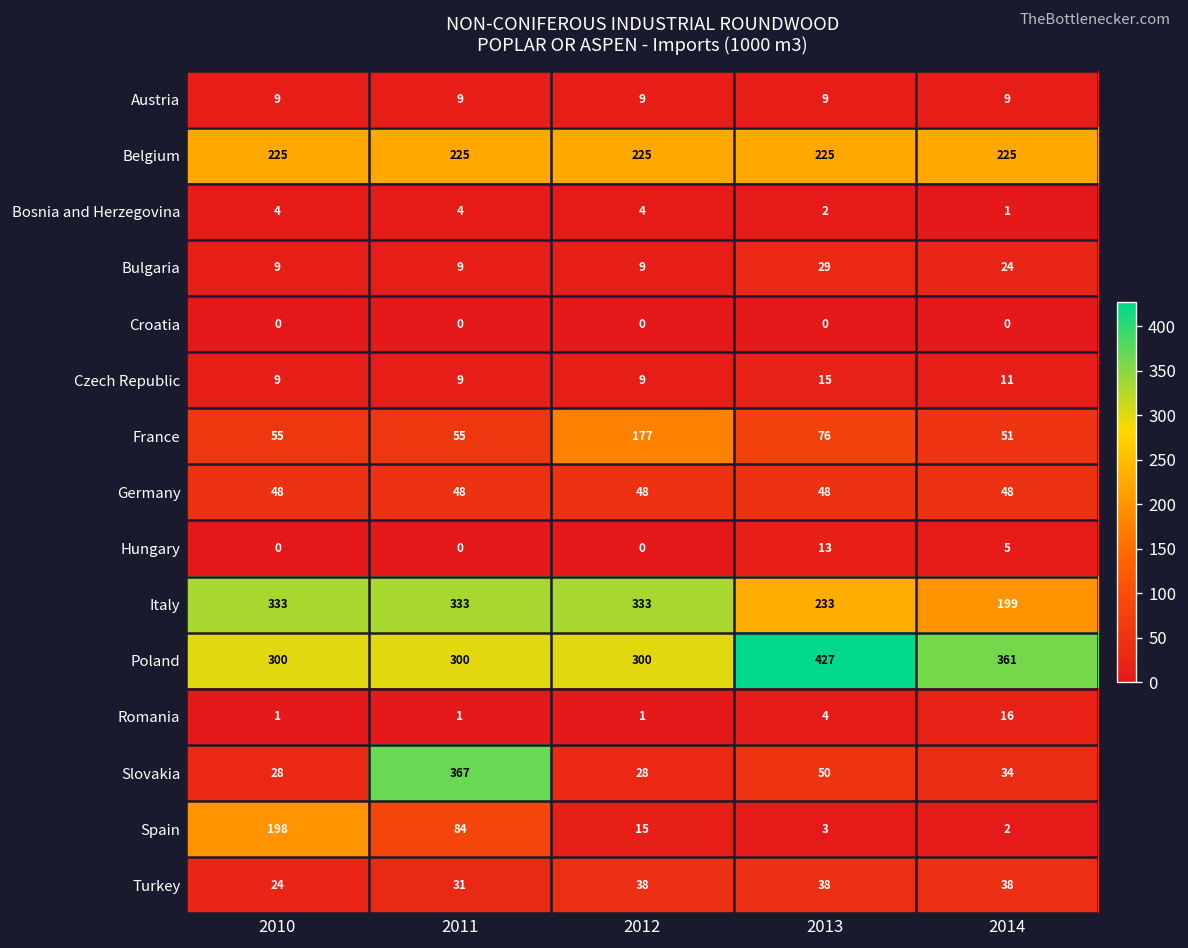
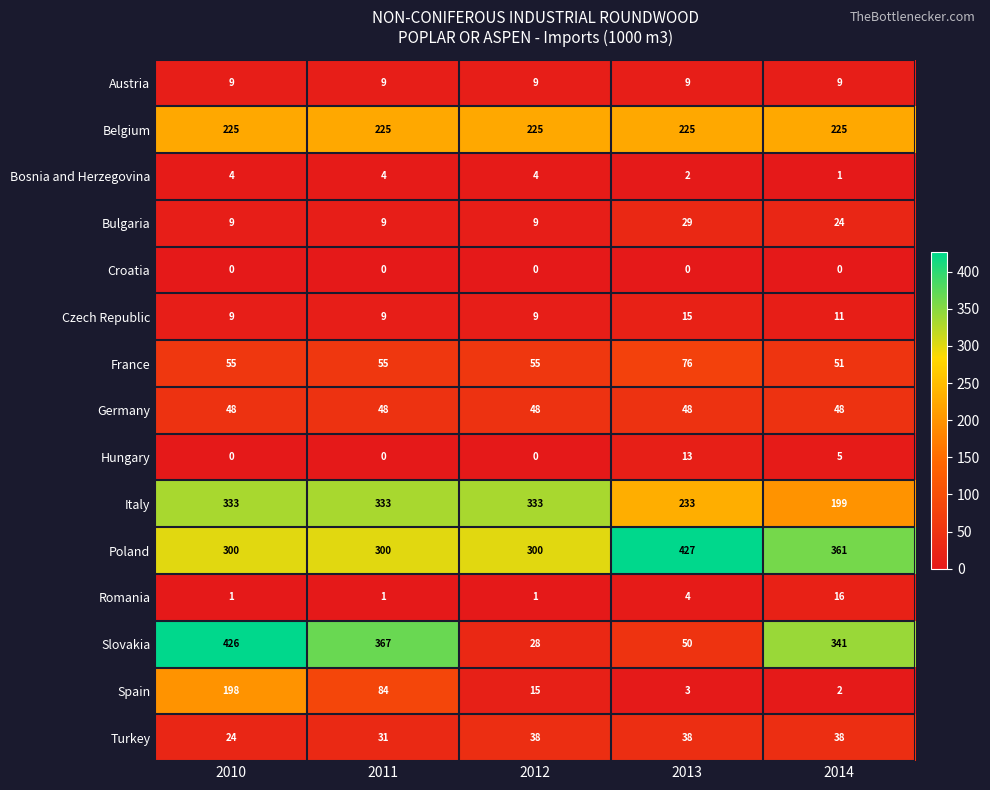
France, 2012: 177 -> 55
Slovakia, 2010: 28 -> 426
Slovakia, 2014: 34 -> 341
